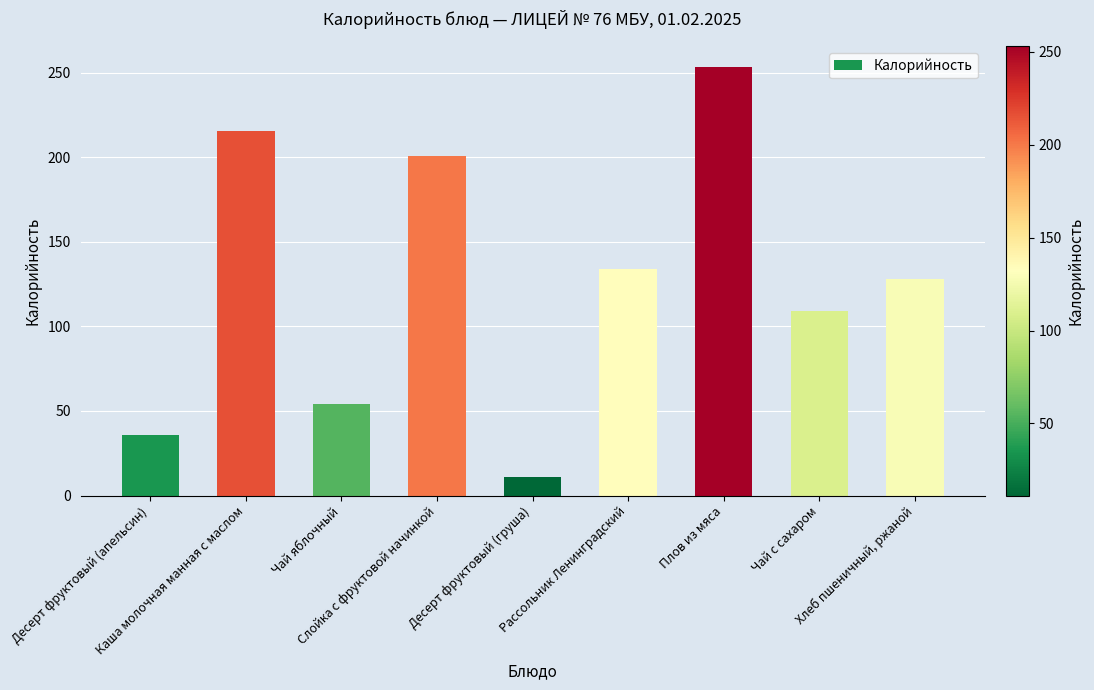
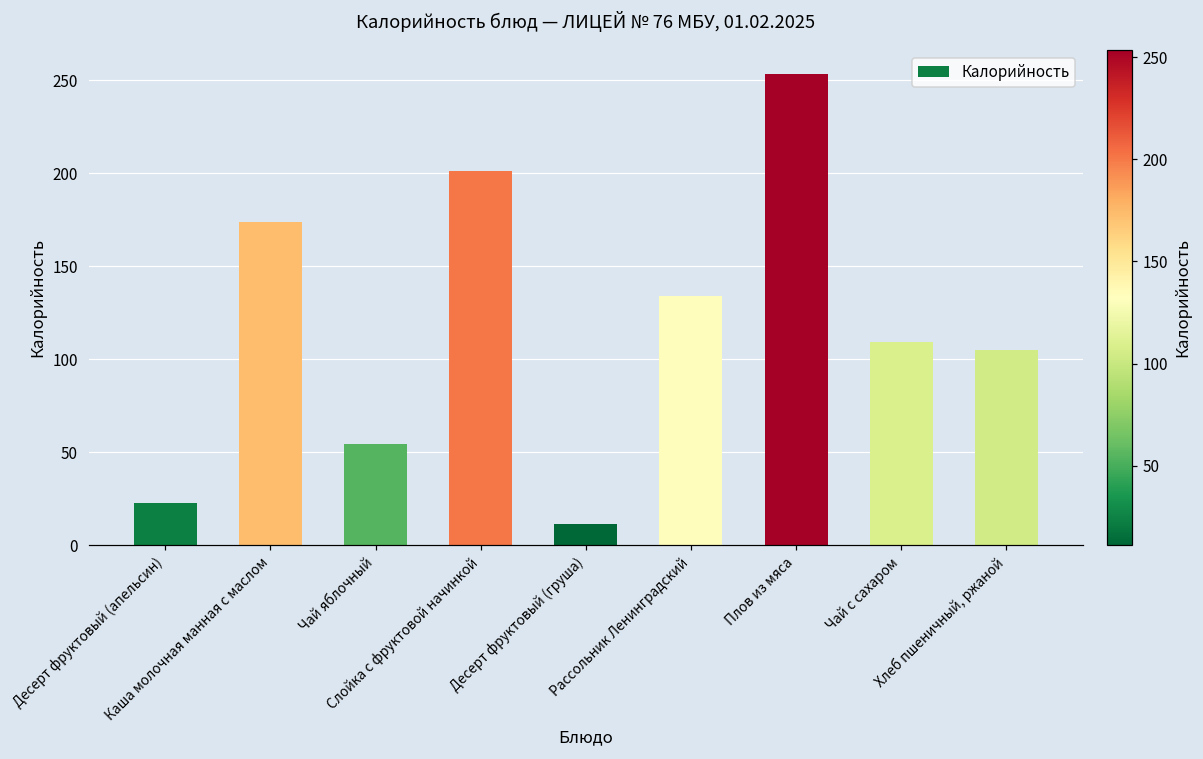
Десерт фруктовый (апельсин): 36 -> 23
Каша молочная манная с маслом: 216 -> 174
Хлеб пшеничный, ржаной: 128 -> 105
